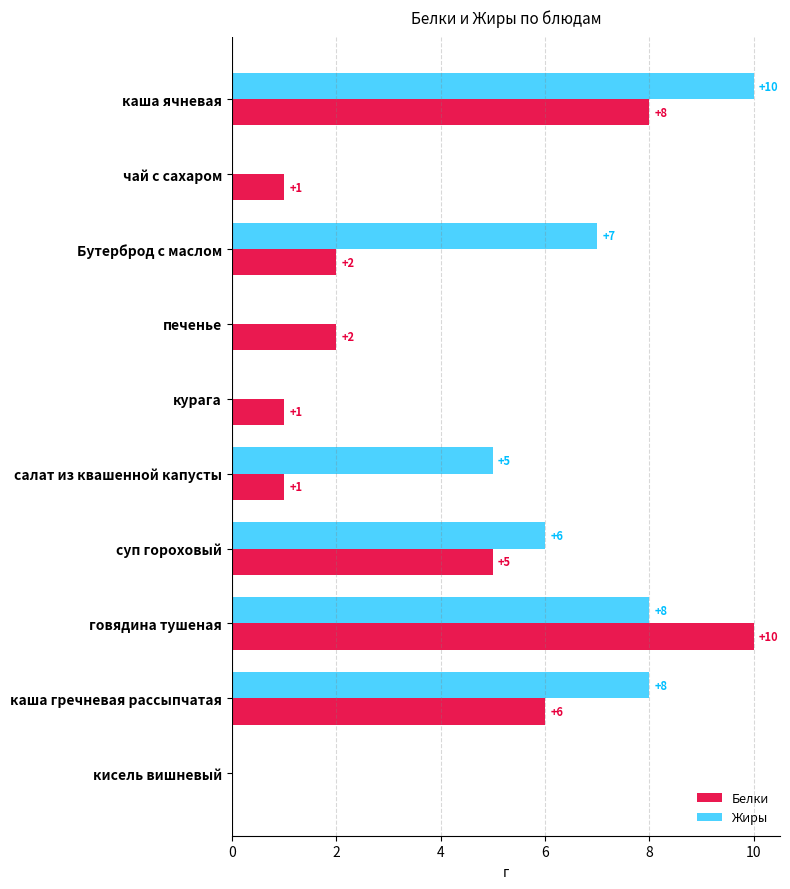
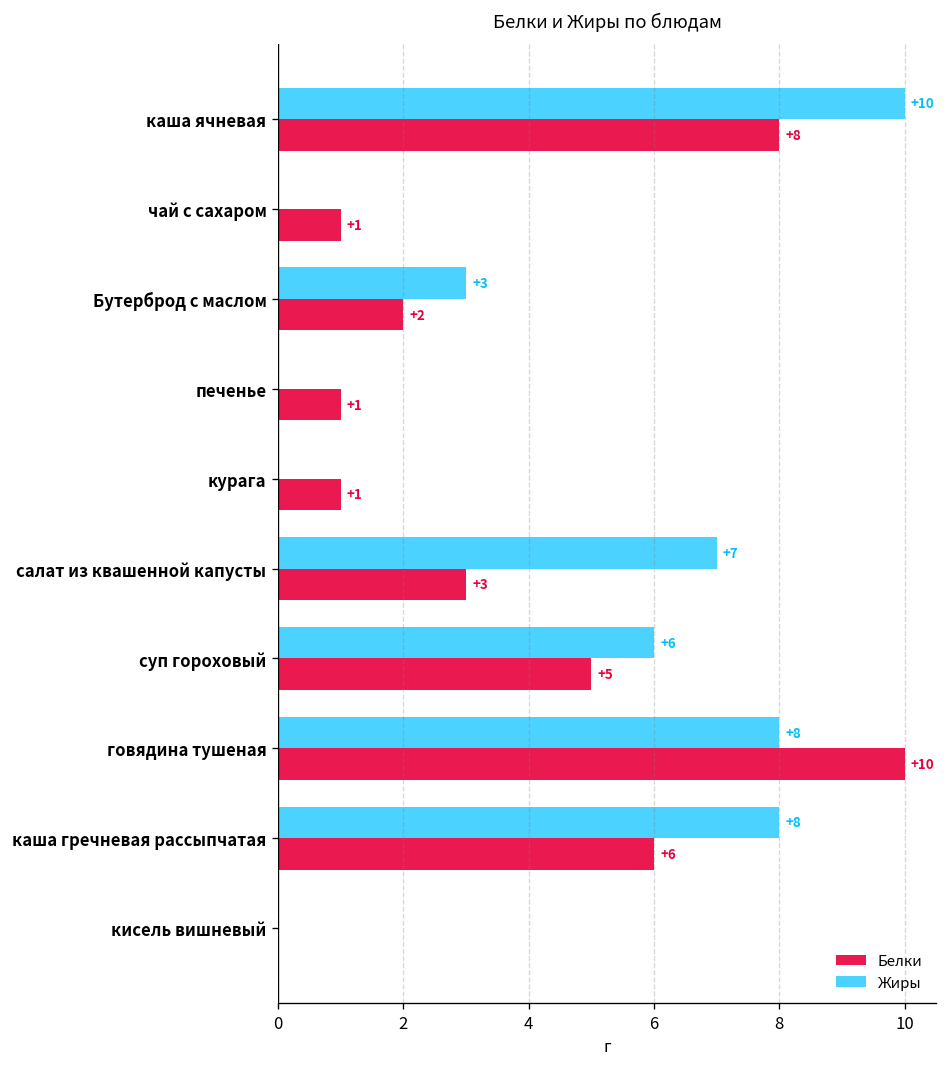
Жиры, Бутерброд с маслом: +7 -> +3
Белки, печенье: +2 -> +1
Жиры, салат из квашенной капусты: +5 -> +7
Белки, салат из квашенной капусты: +1 -> +3
